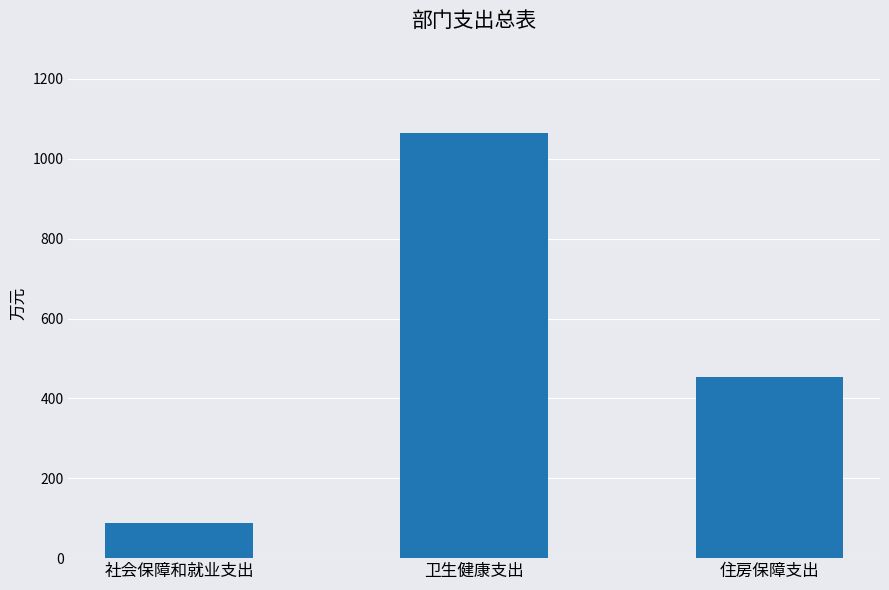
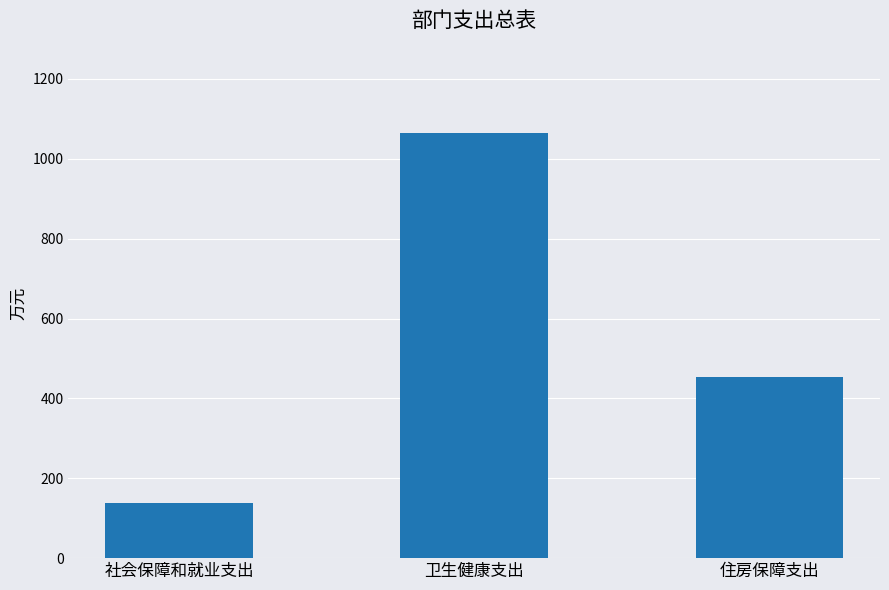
社会保障和就业支出: 90 -> 140
